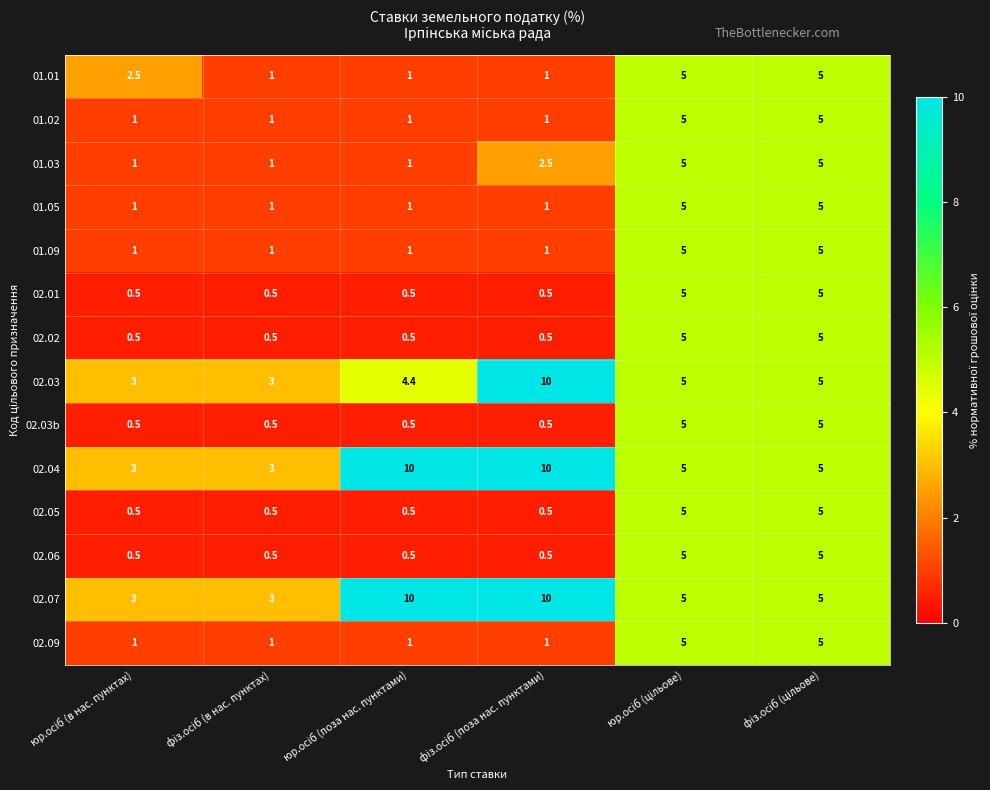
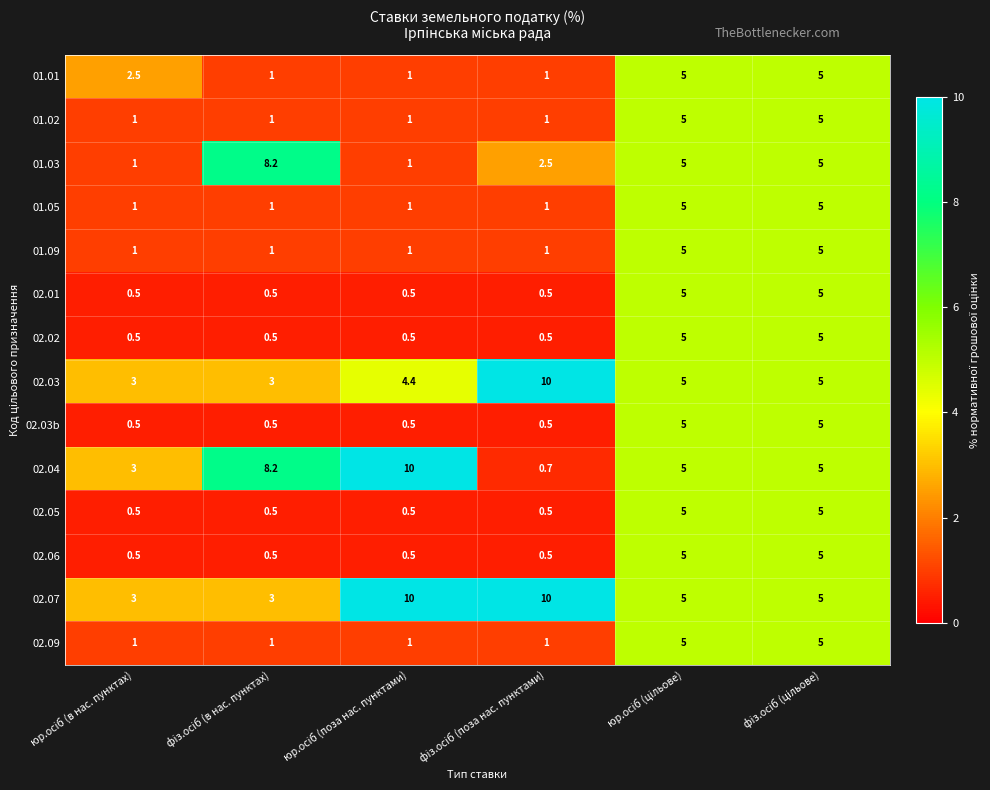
01.03, фіз.осіб (в нас. пунктах): 1 -> 8.2
02.04, фіз.осіб (в нас. пунктах): 3 -> 8.2
02.04, фіз.осіб (поза нас. пунктами): 10 -> 0.7
